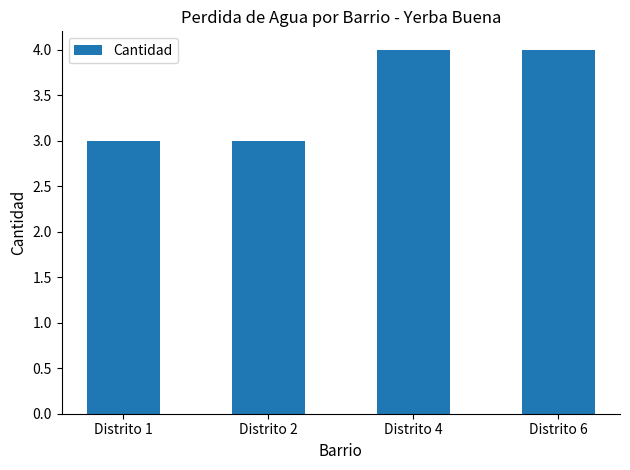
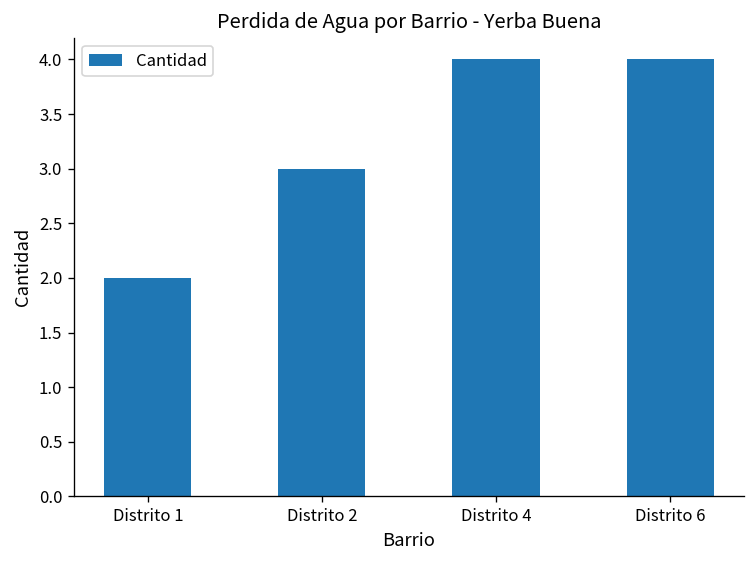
Distrito 1: 3 -> 2
